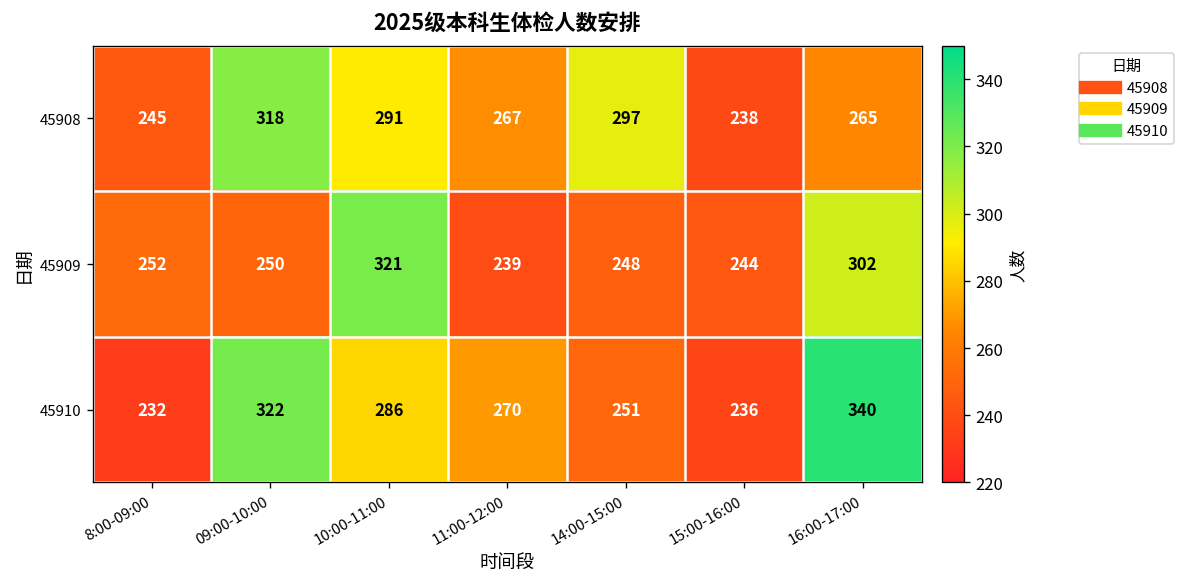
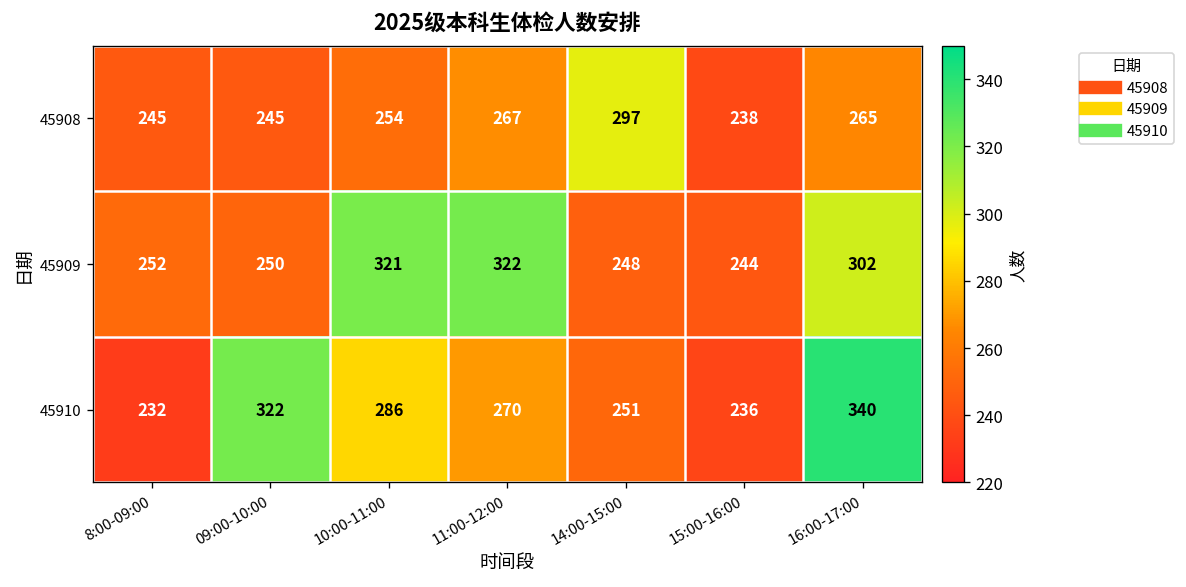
45908, 09:00-10:00: 318 -> 245
45908, 10:00-11:00: 291 -> 254
45909, 11:00-12:00: 239 -> 322
